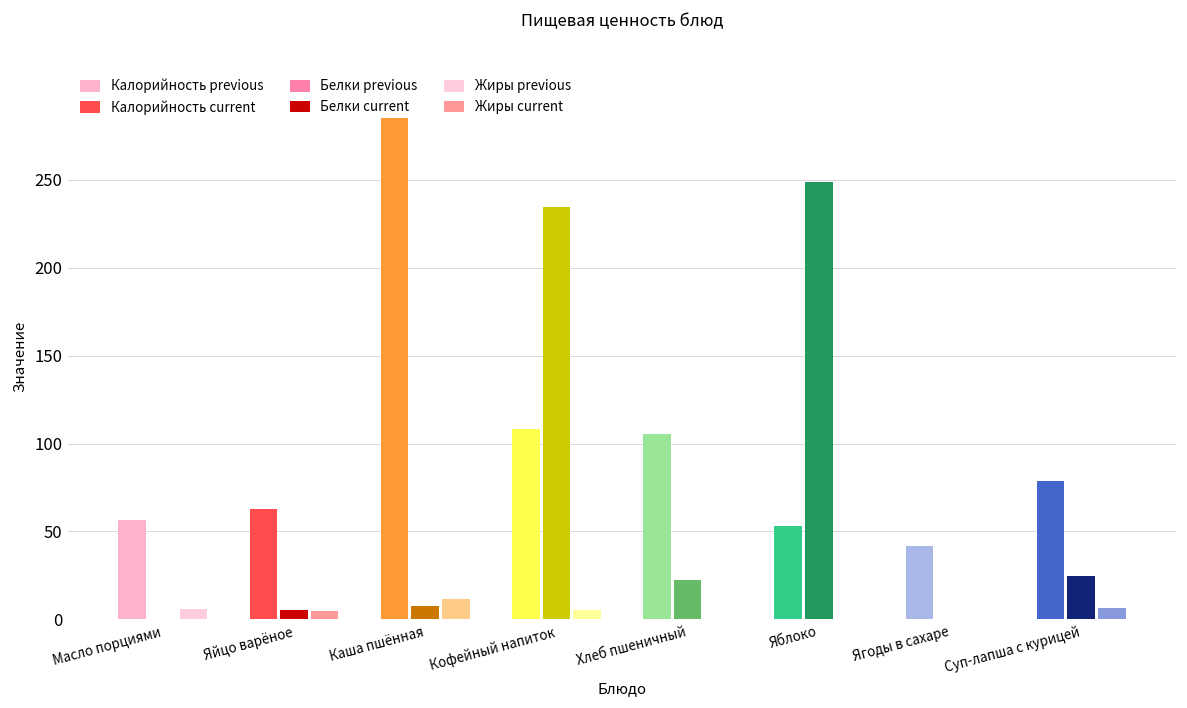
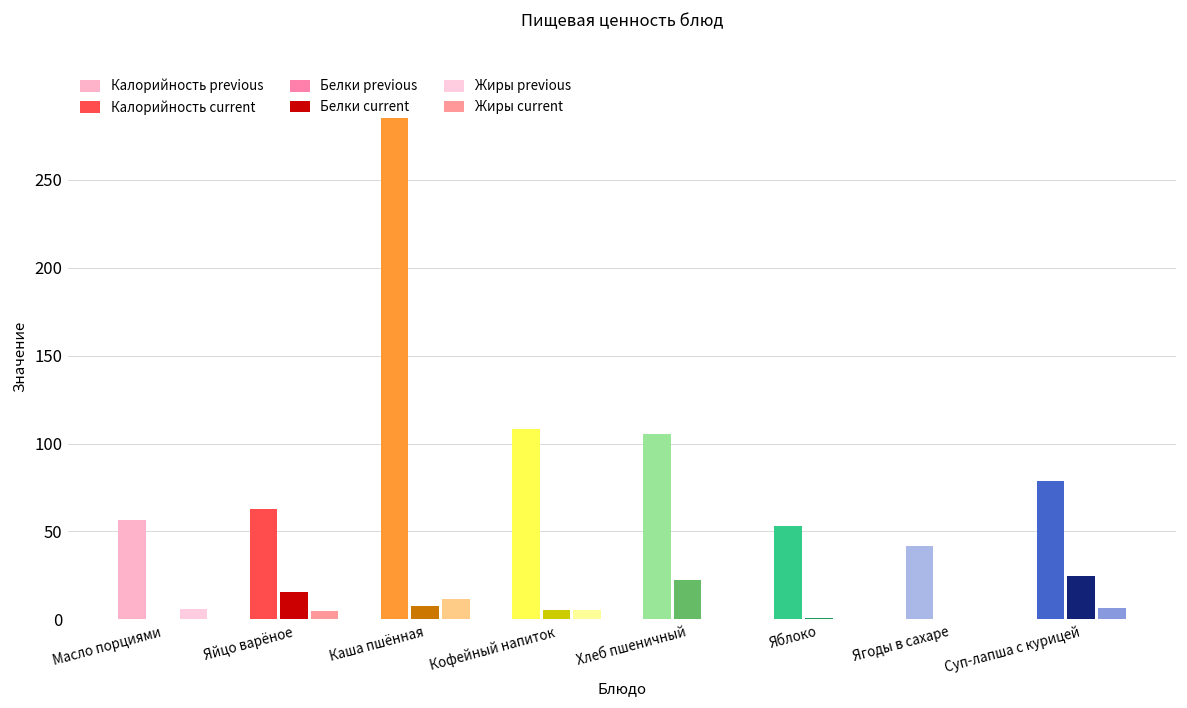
Яйцо варёное: 5 -> 15
Кофейный напиток: 235 -> 5
Яблоко: 249 -> 1
